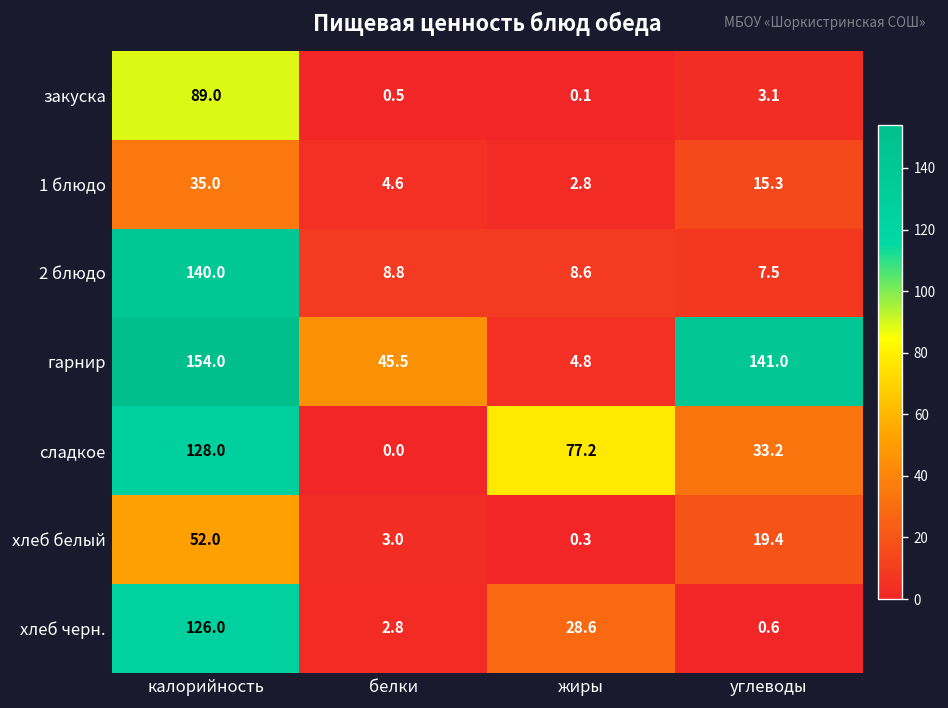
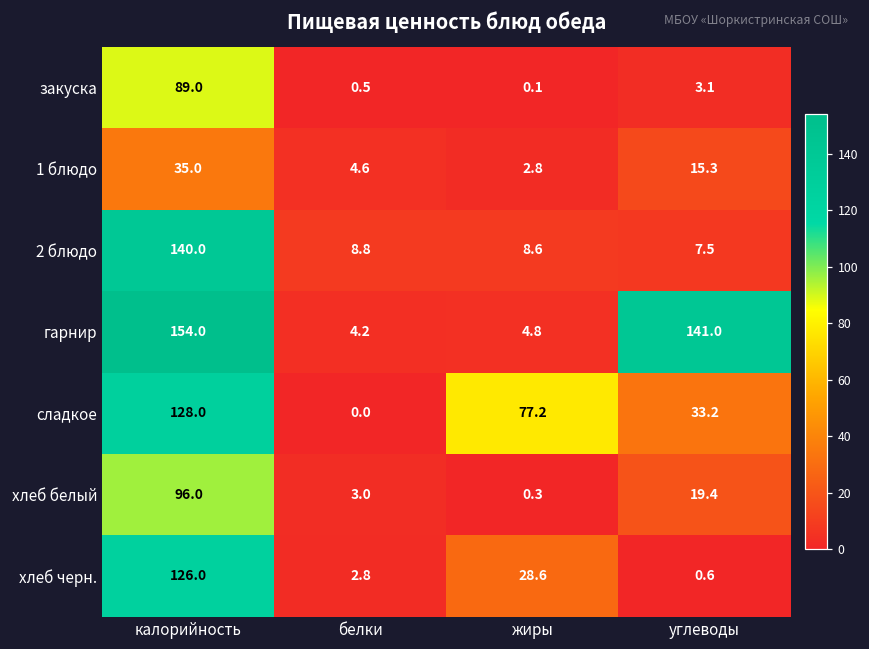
гарнир, белки: 45.5 -> 4.2
хлеб белый, калорийность: 52.0 -> 96.0
